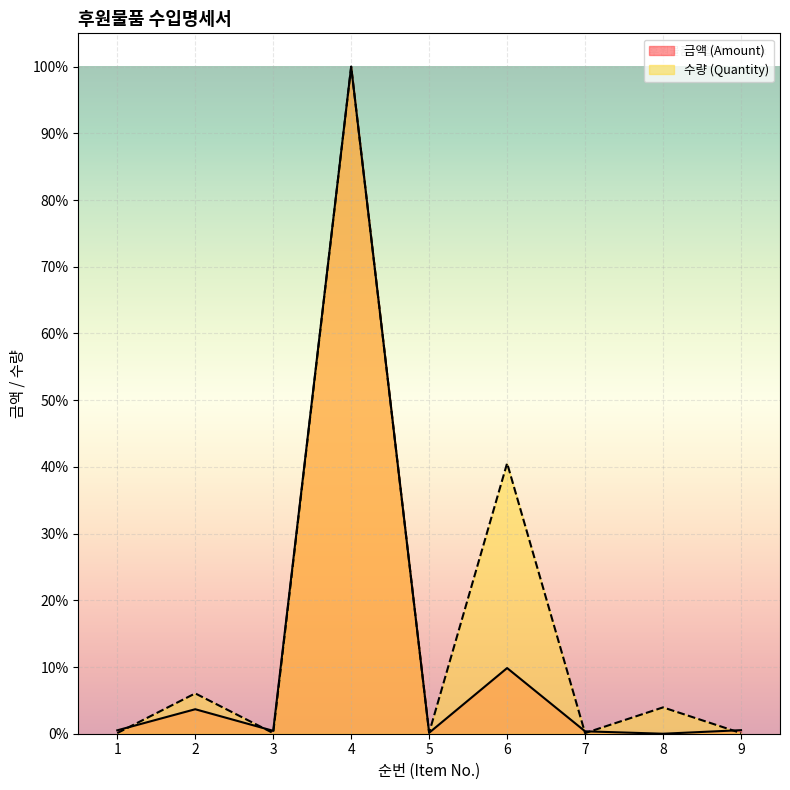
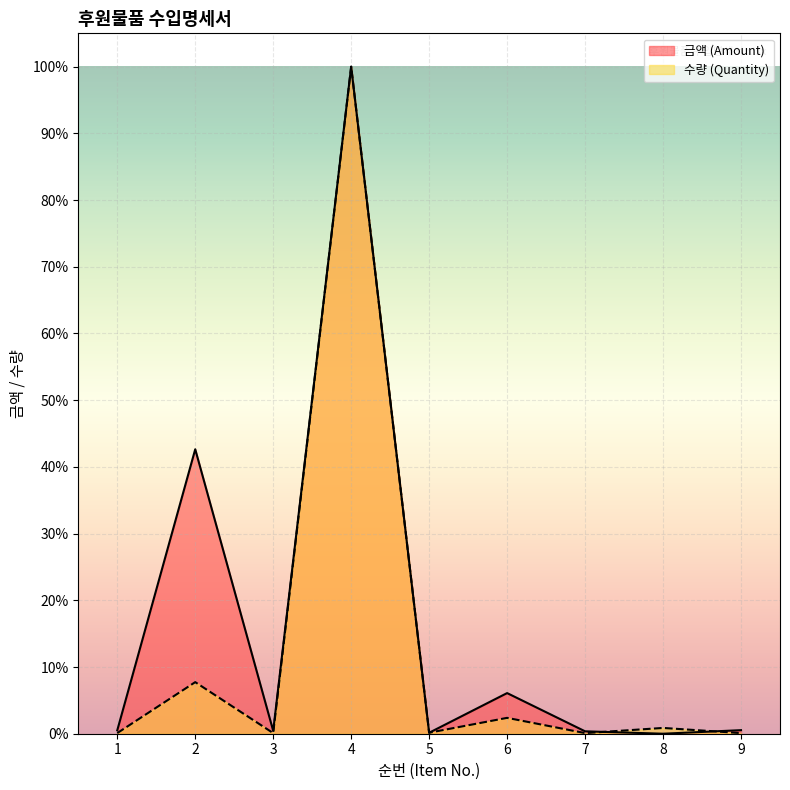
금액 (Amount), 2: 4% -> 43%
수량 (Quantity), 2: 6% -> 8%
금액 (Amount), 6: 10% -> 6%
수량 (Quantity), 6: 41% -> 2%
수량 (Quantity), 8: 4% -> 1%
